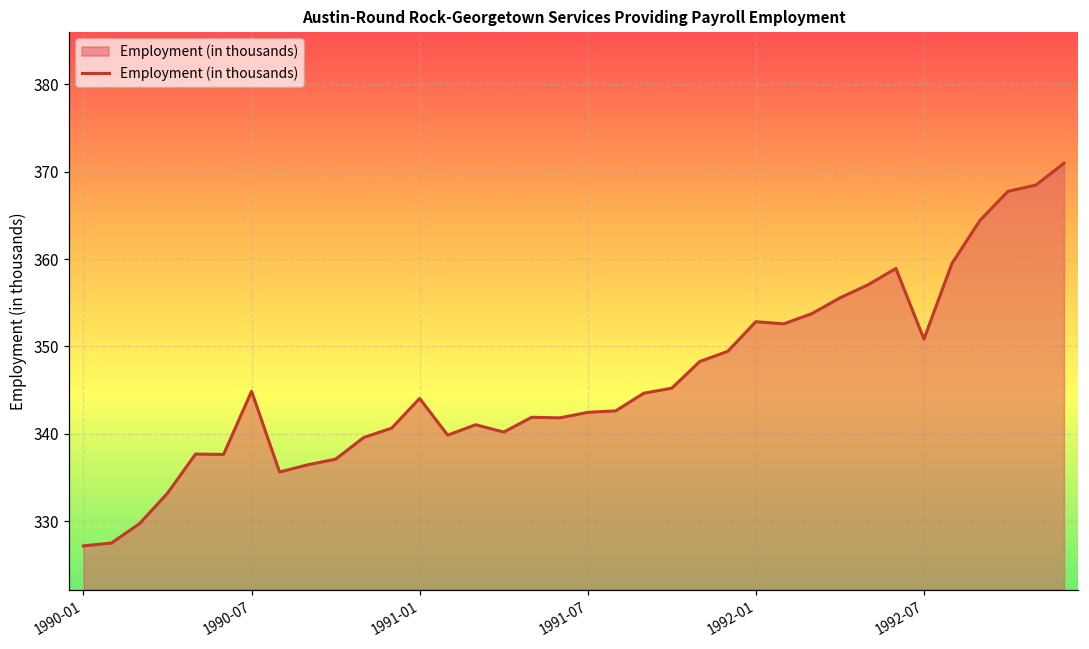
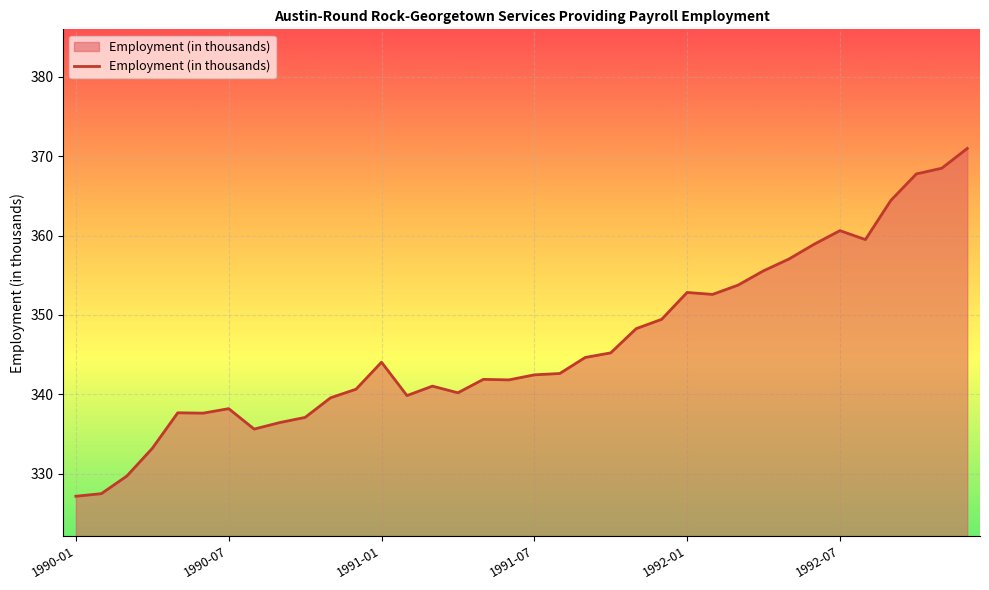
1990-07: 345 -> 338
1992-07: 351 -> 361
